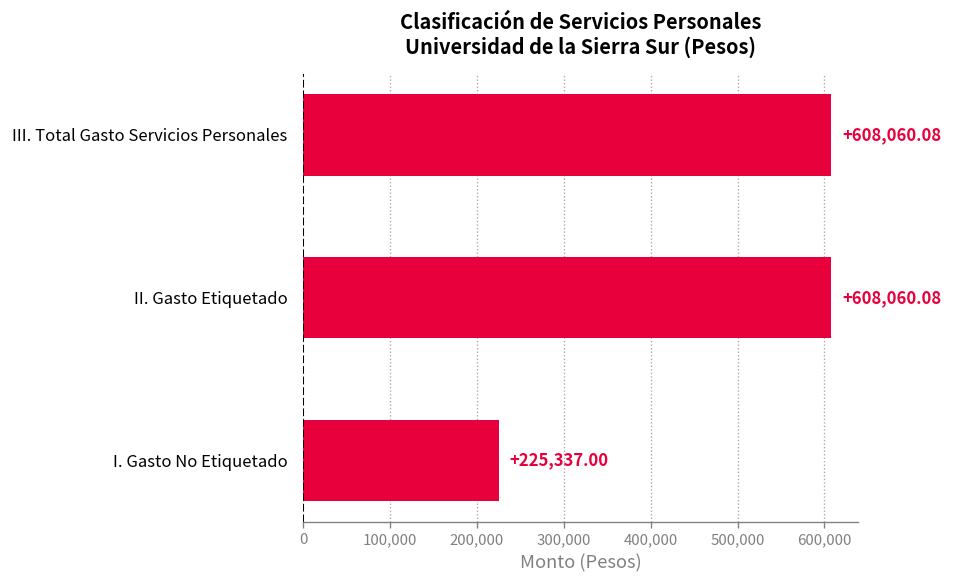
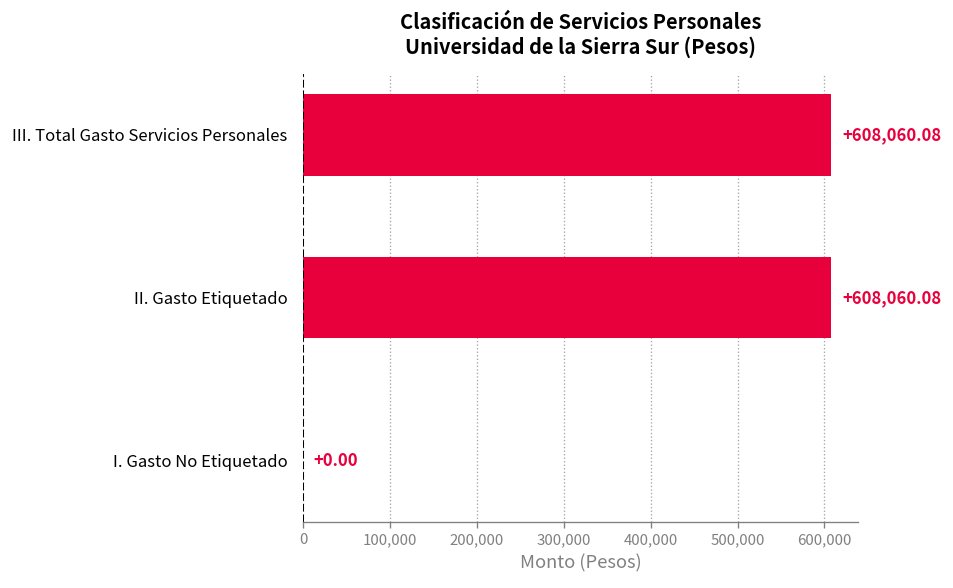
I. Gasto No Etiquetado: +225,337.00 -> +0.00
